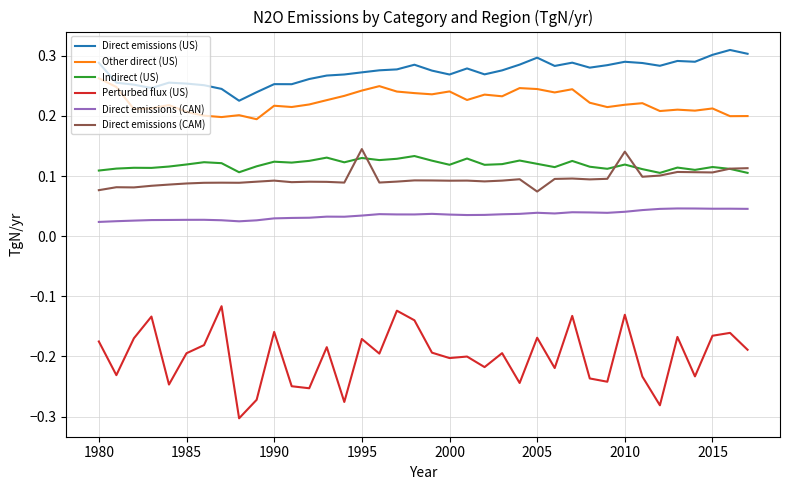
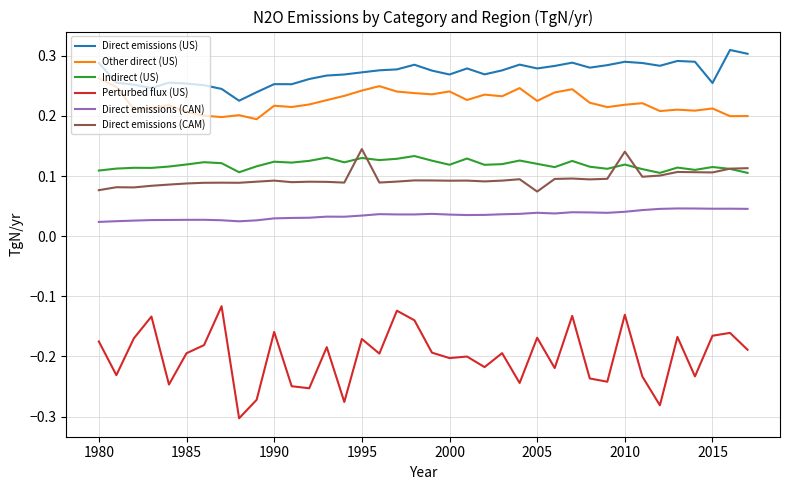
Direct emissions (US), 2005: 0.30 -> 0.28
Other direct (US), 2005: 0.24 -> 0.22
Direct emissions (US), 2015: 0.30 -> 0.25
